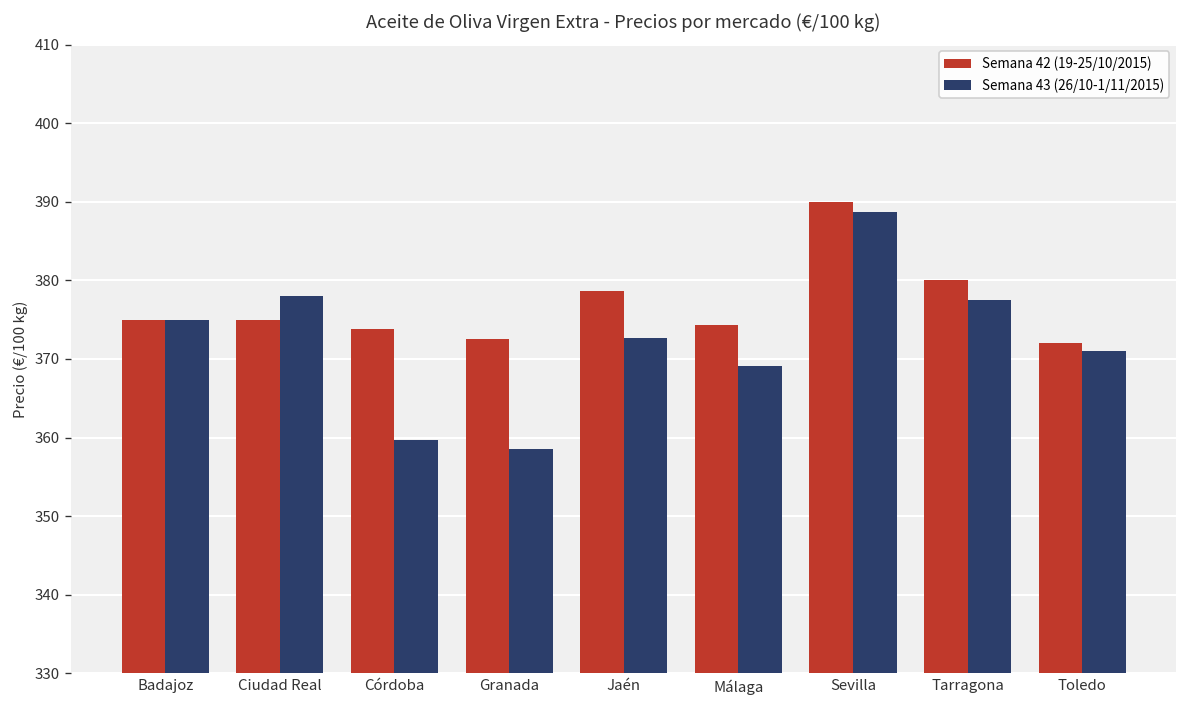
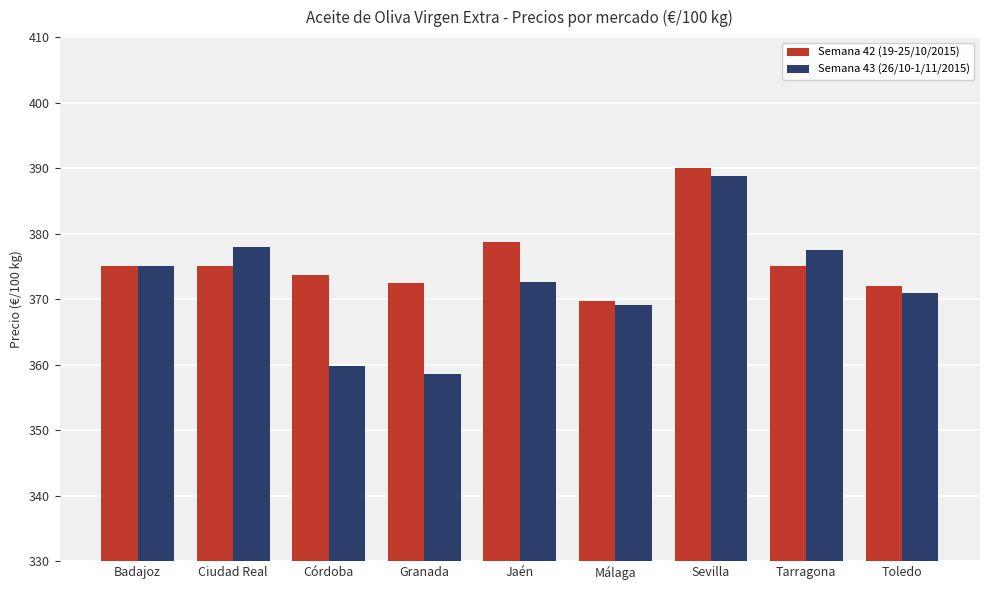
Semana 42 (19-25/10/2015), Málaga: 374 -> 370
Semana 42 (19-25/10/2015), Tarragona: 380 -> 375
